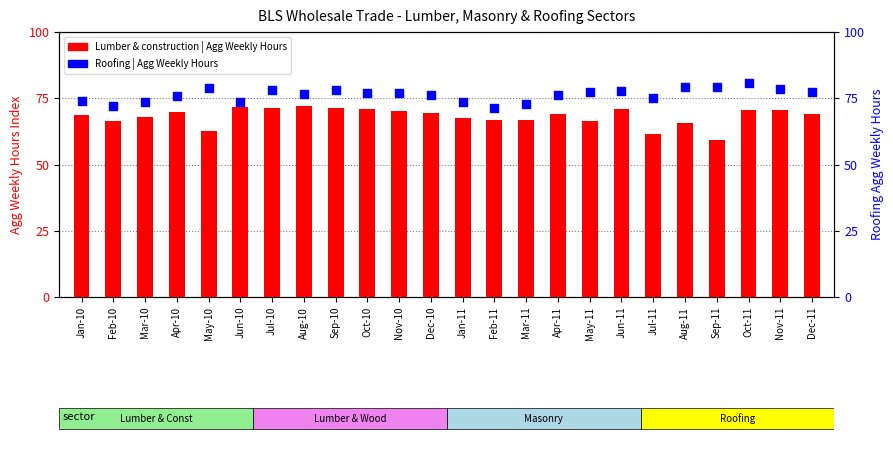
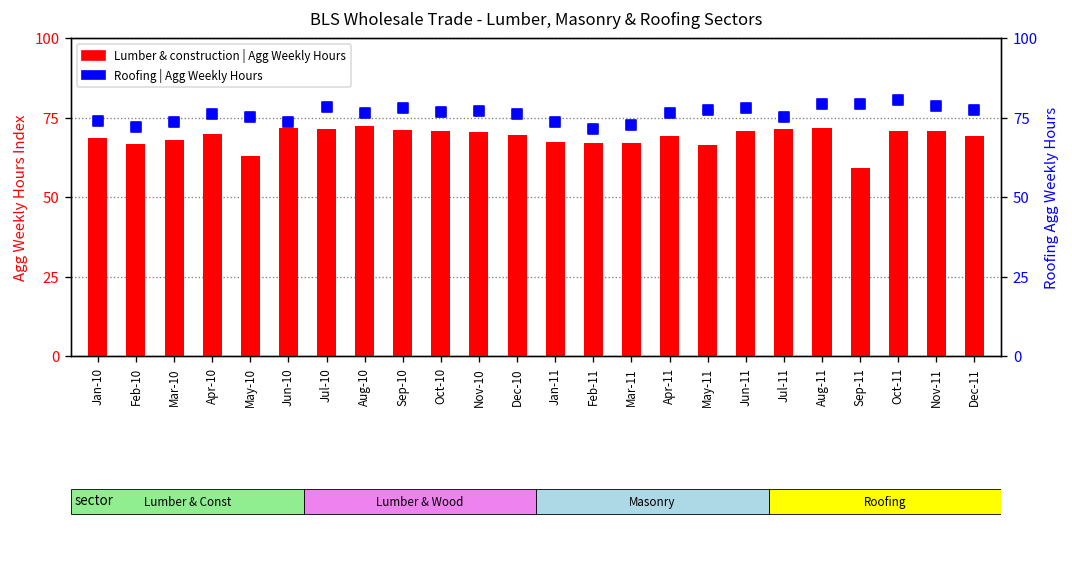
Lumber & construction | Agg Weekly Hours, Jul-11: 62 -> 71
Lumber & construction | Agg Weekly Hours, Aug-11: 66 -> 72
Roofing | Agg Weekly Hours, May-10: 79 -> 75
